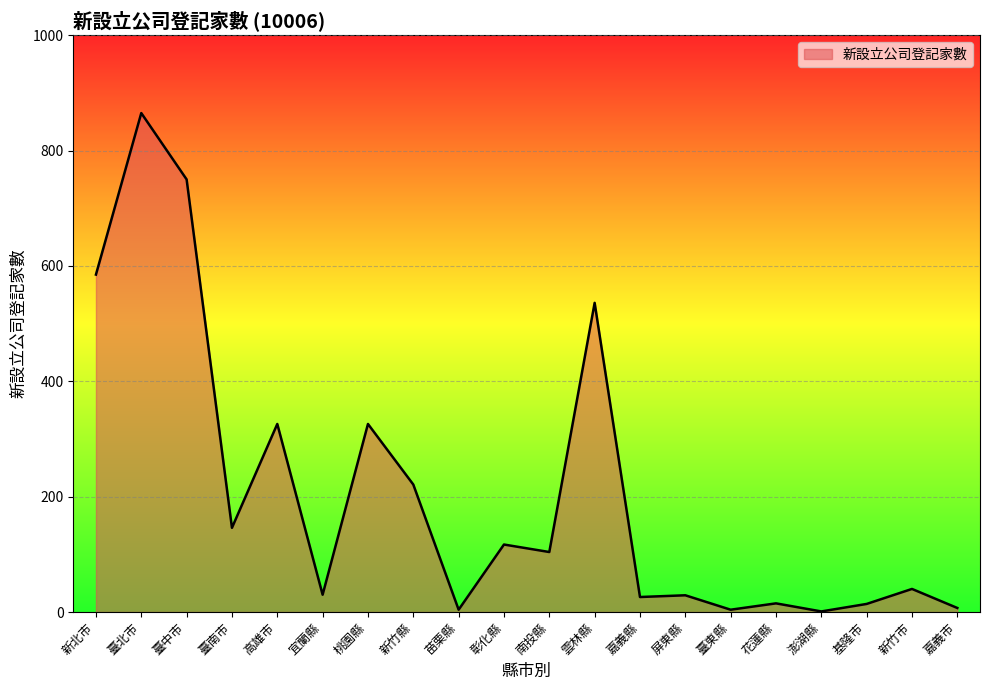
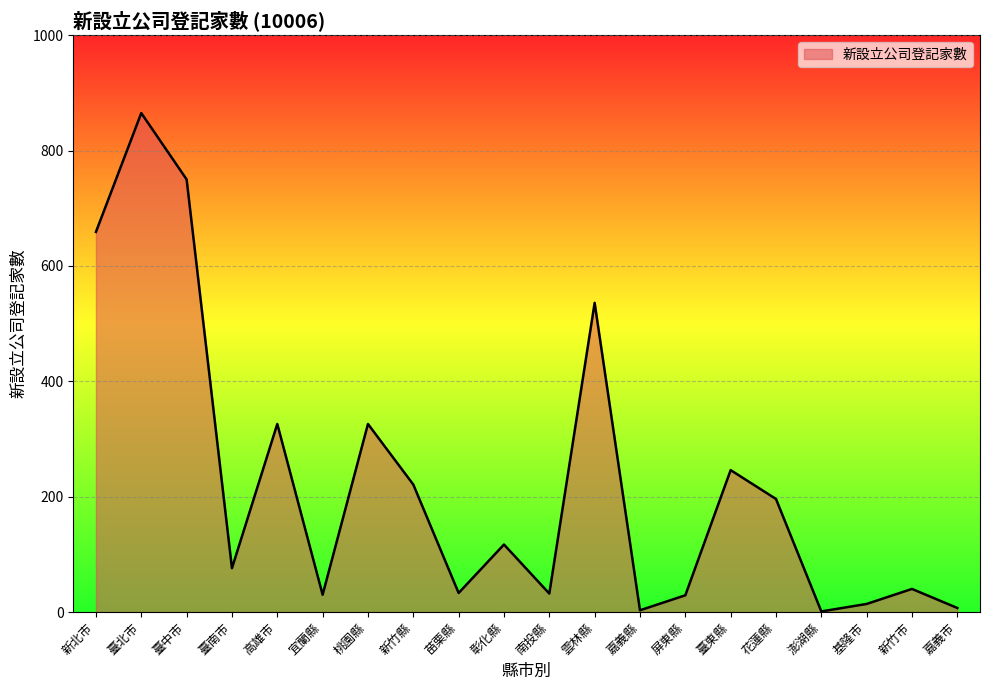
新北市: 590 -> 660
臺南市: 150 -> 80
苗栗縣: 0 -> 30
南投縣: 100 -> 30
嘉義縣: 30 -> 0
臺東縣: 0 -> 250
花蓮縣: 20 -> 200
